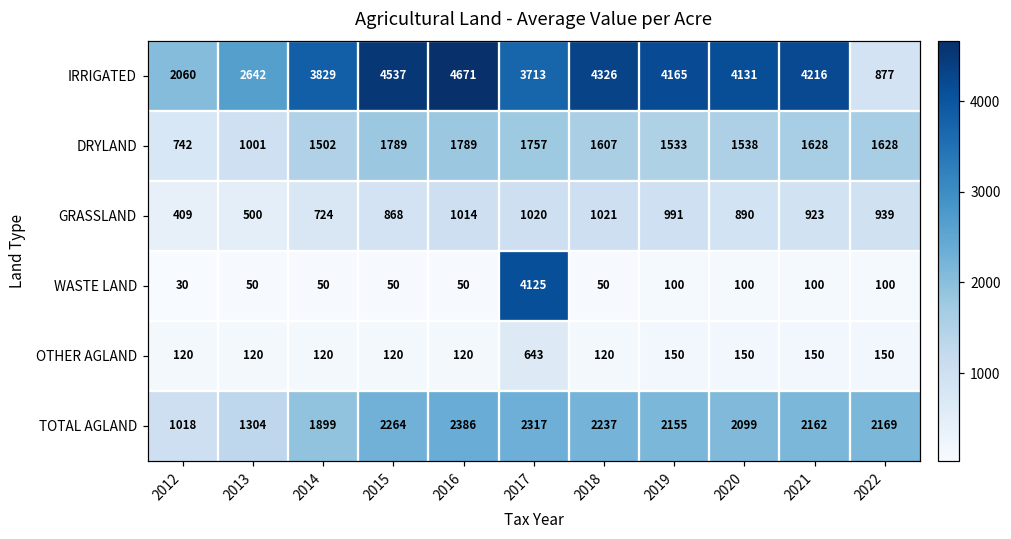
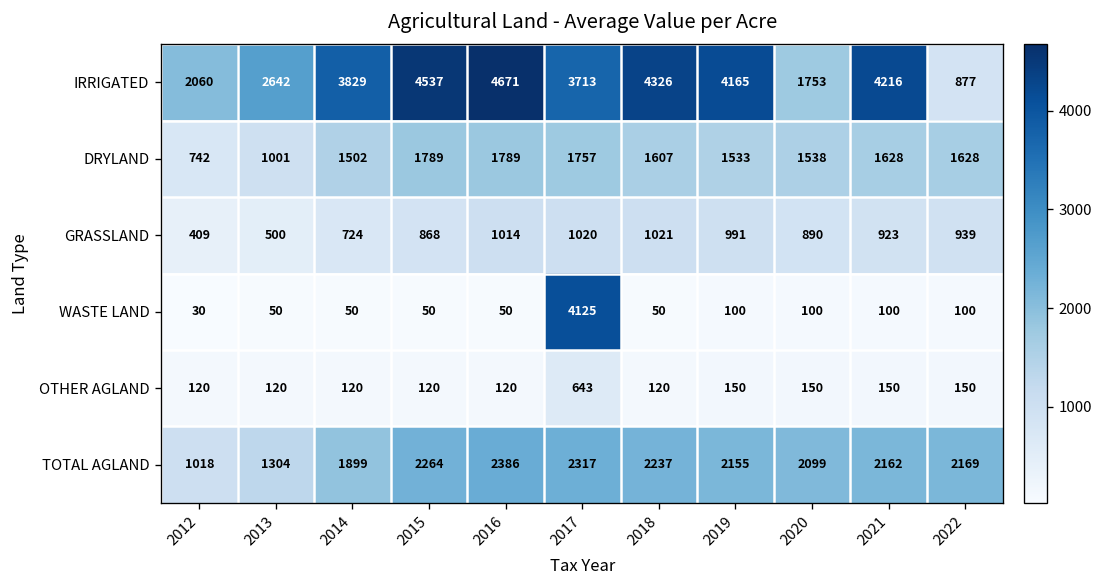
IRRIGATED, 2020: 4131 -> 1753
